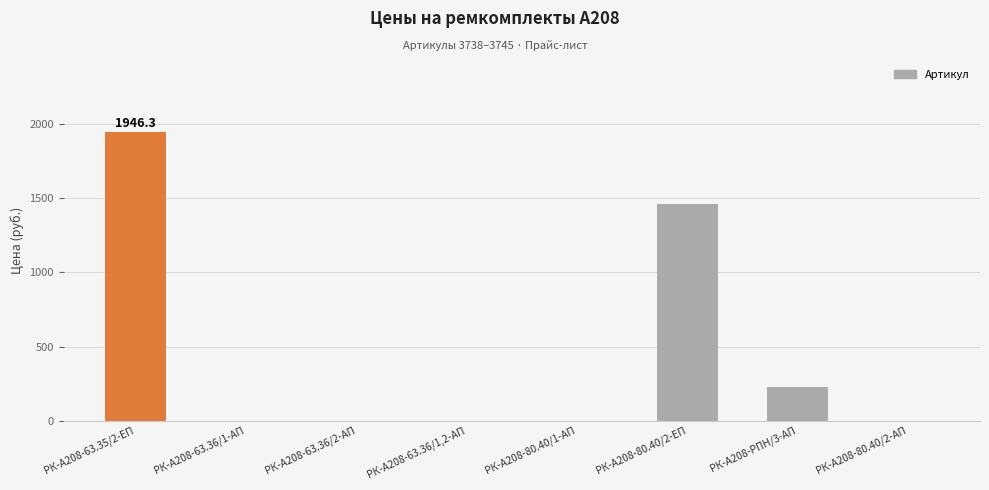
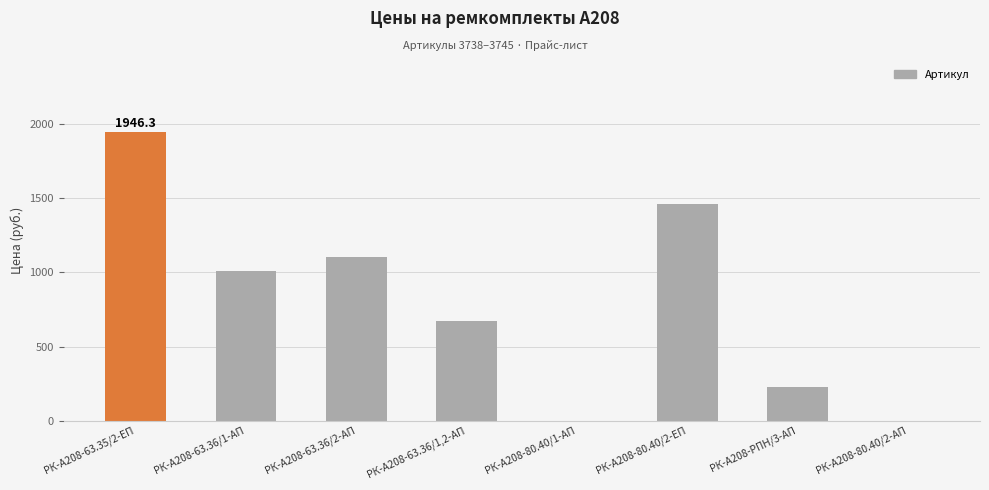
РК-А208-63.36/1-АП: 0 -> 1010
РК-А208-63.36/2-АП: 0 -> 1110
РК-А208-63.36/1,2-АП: 0 -> 670
